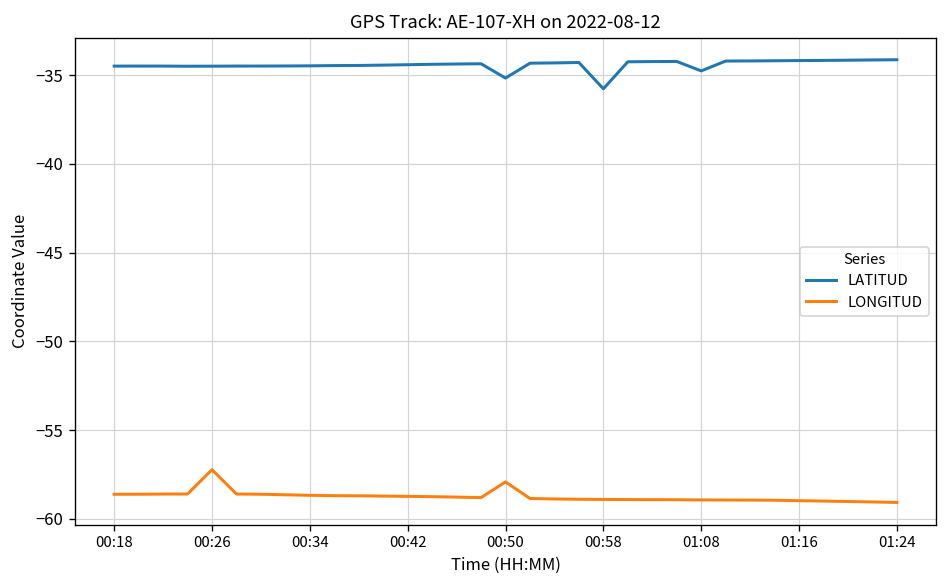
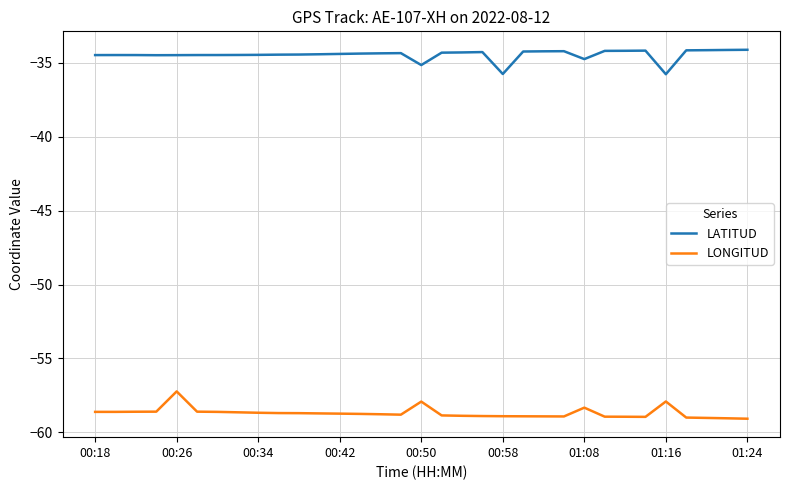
LONGITUD, 01:08: -58.9 -> -58.3
LATITUD, 01:16: -34.2 -> -35.8
LONGITUD, 01:16: -59.0 -> -57.9
